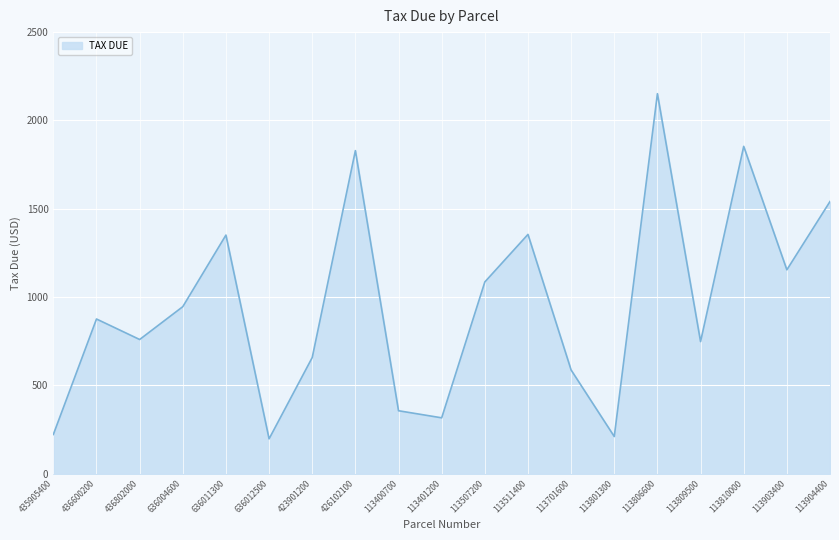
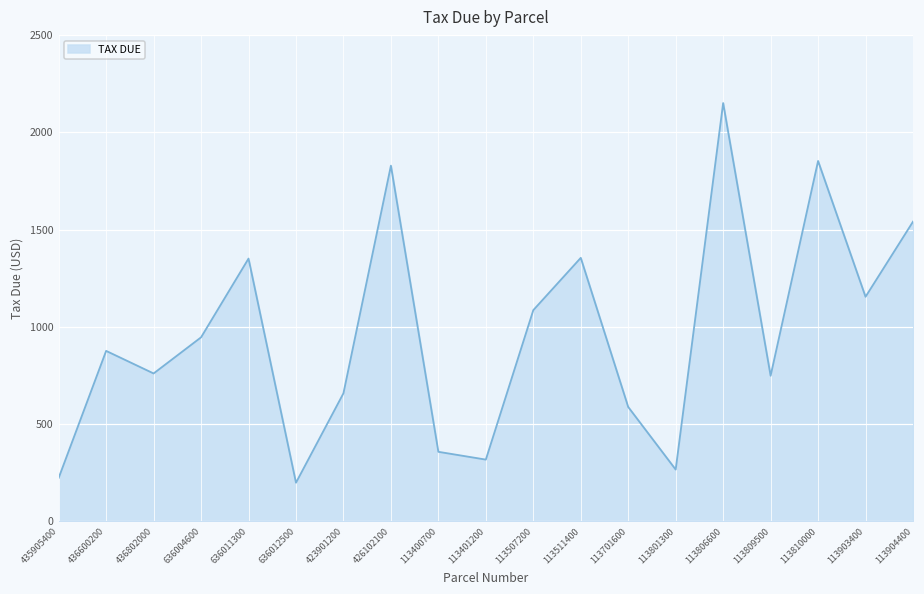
113801300: 210 -> 270
